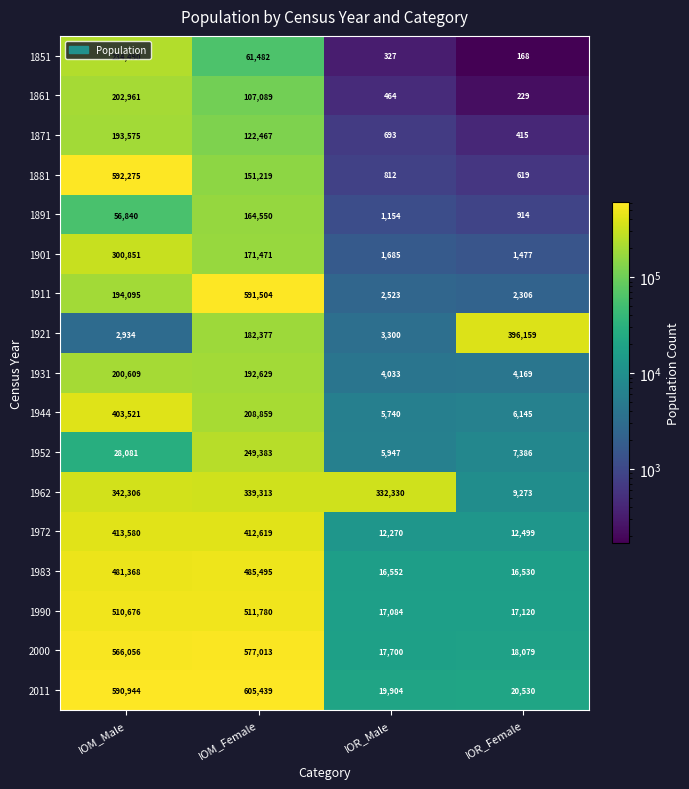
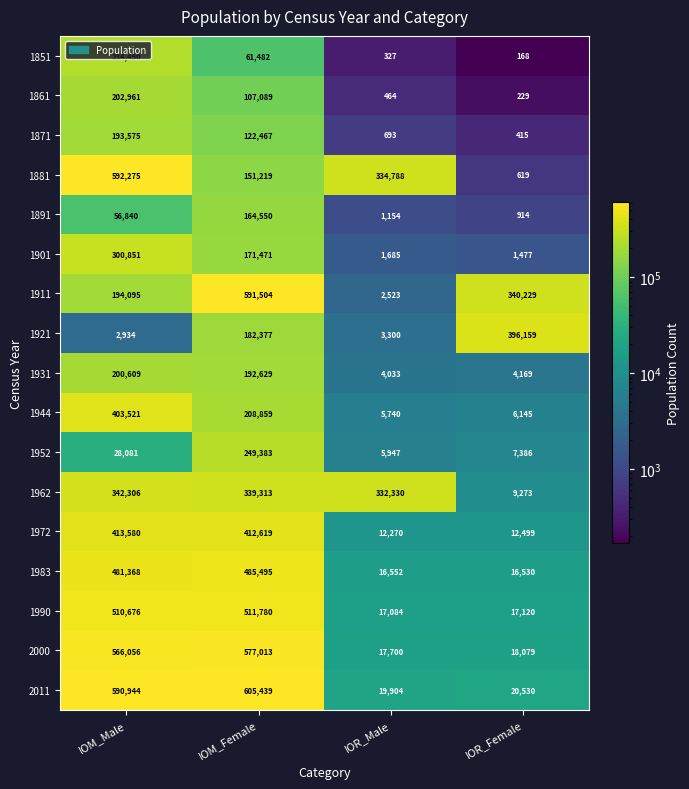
1881, IOR_Male: 812 -> 334,788
1911, IOR_Female: 2,306 -> 340,229
